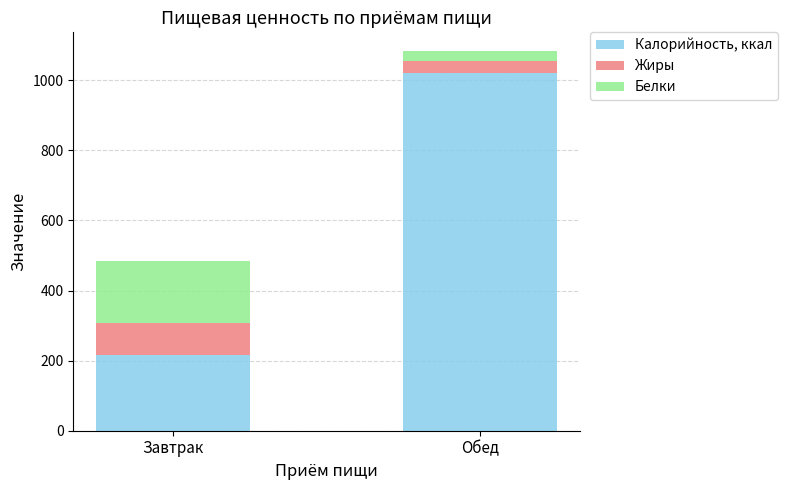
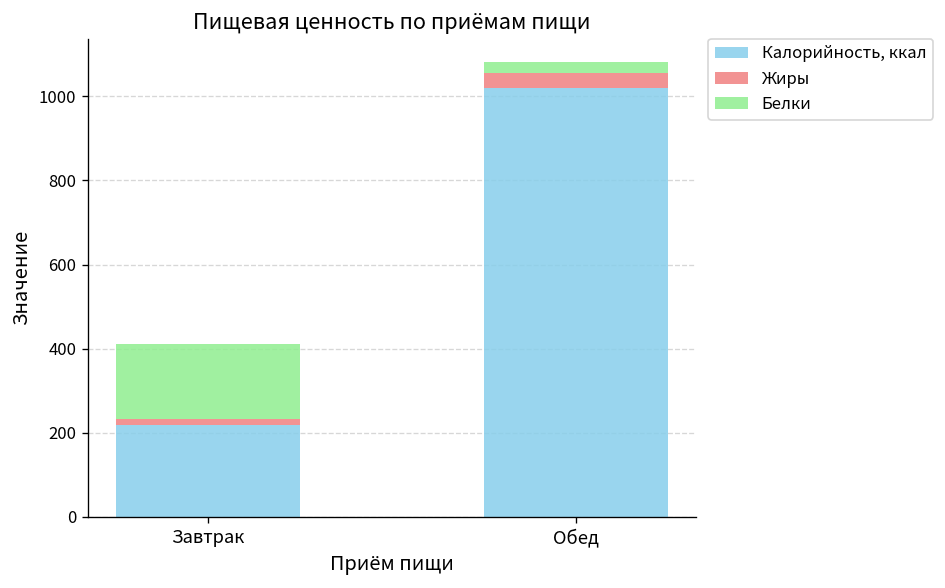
Жиры, Завтрак: 90 -> 20
